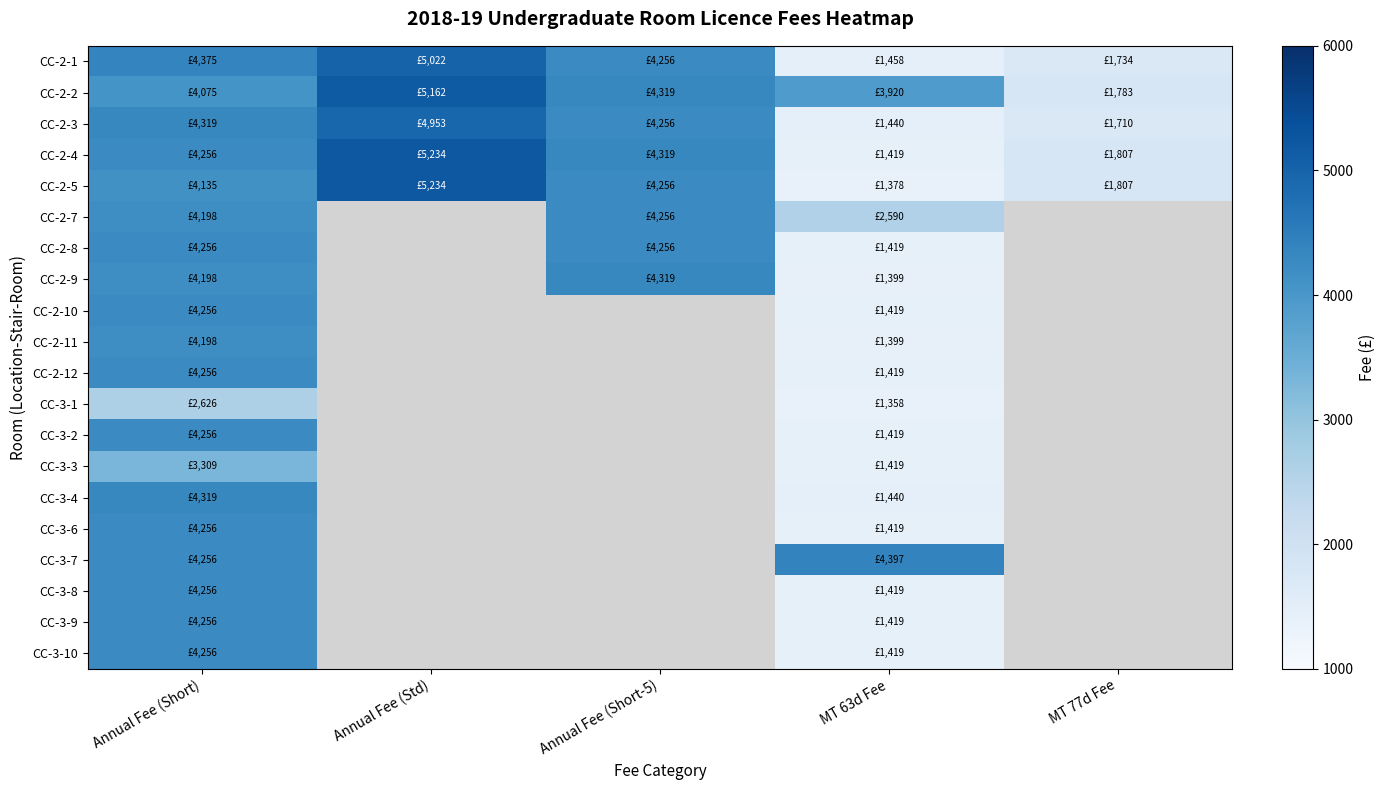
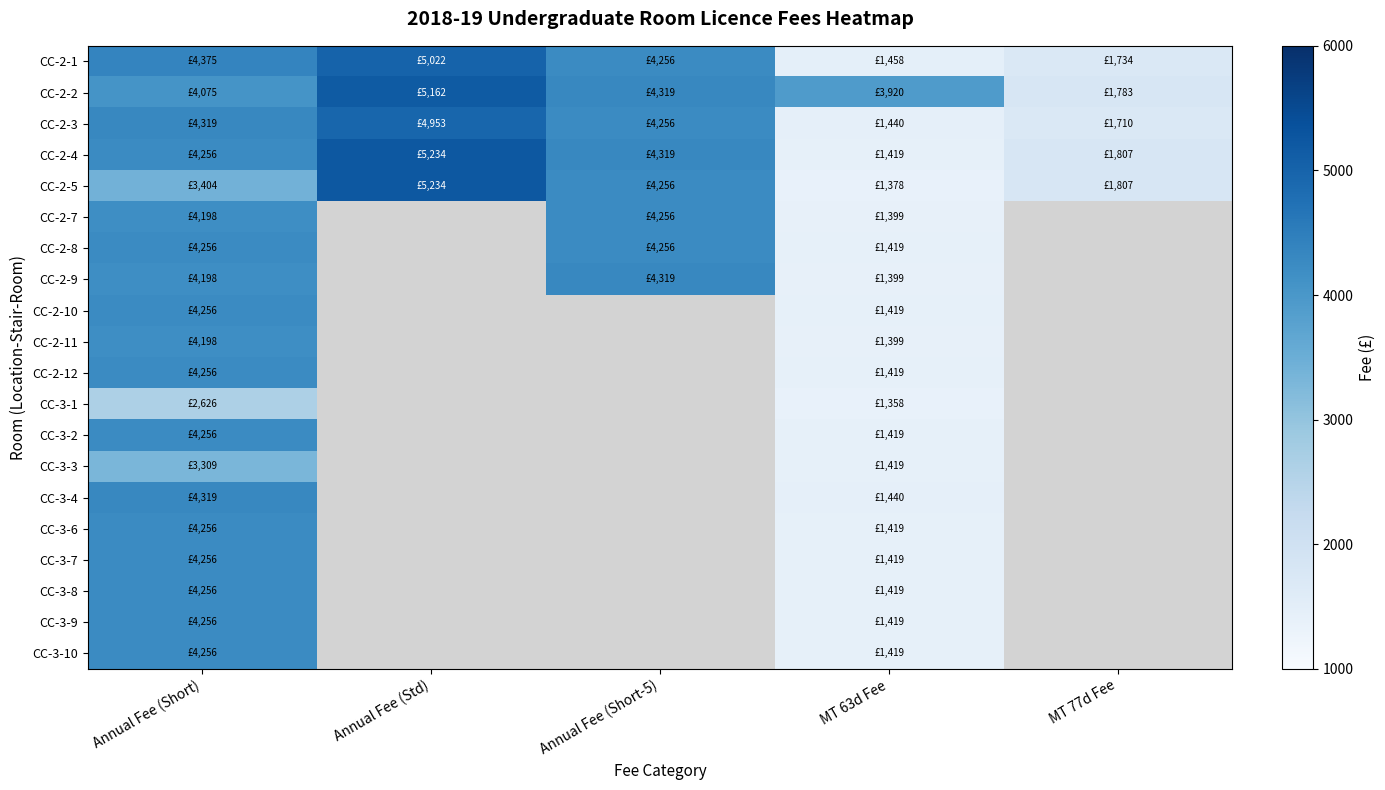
CC-2-5, Annual Fee (Short): £4,135 -> £3,404
CC-2-7, MT 63d Fee: £2,590 -> £1,399
CC-3-7, MT 63d Fee: £4,397 -> £1,419
